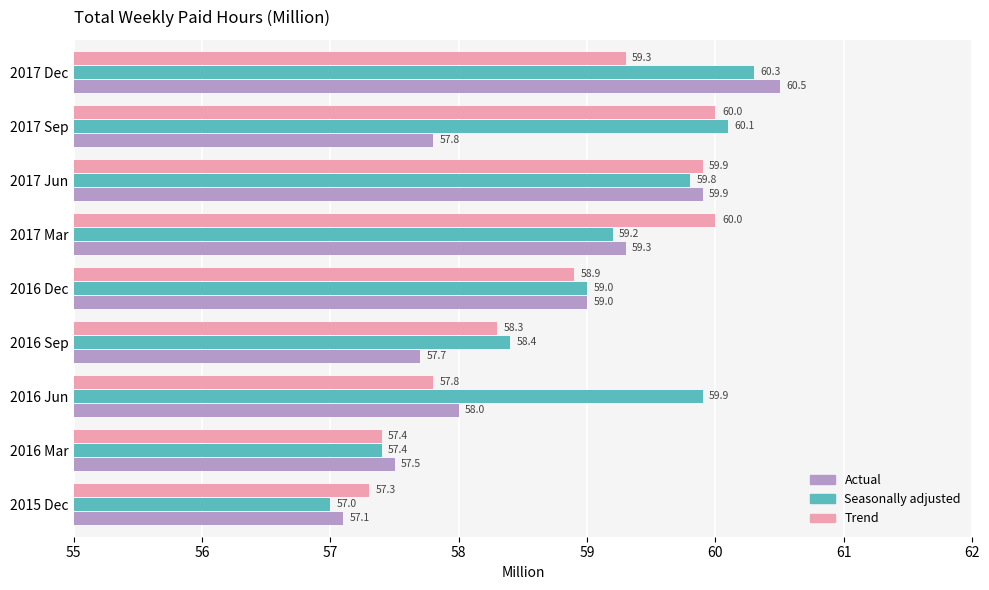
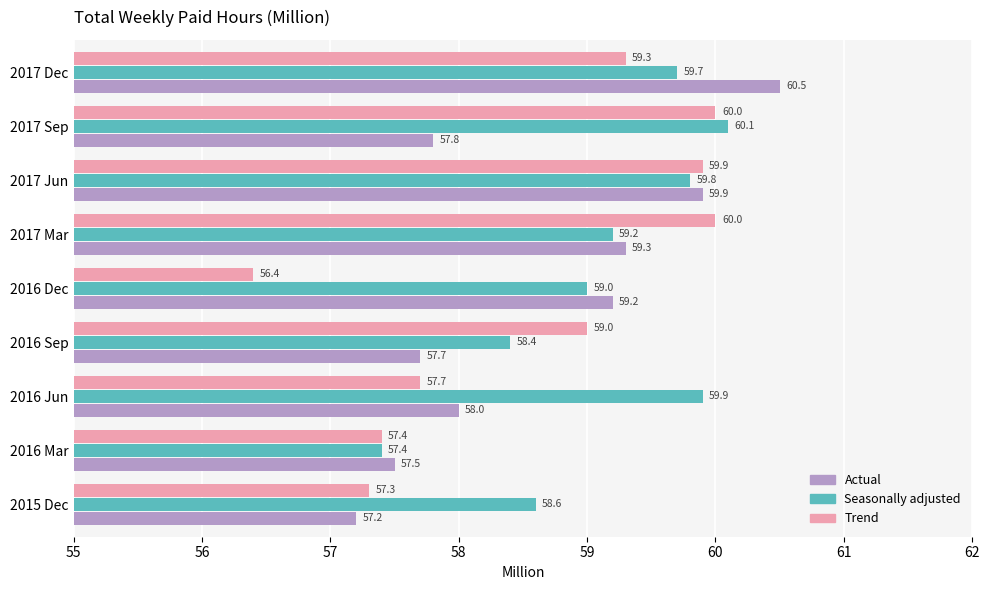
Seasonally adjusted, 2017 Dec: 60.3 -> 59.7
Trend, 2016 Dec: 58.9 -> 56.4
Actual, 2016 Dec: 59.0 -> 59.2
Trend, 2016 Sep: 58.3 -> 59.0
Trend, 2016 Jun: 57.8 -> 57.7
Seasonally adjusted, 2015 Dec: 57.0 -> 58.6
Actual, 2015 Dec: 57.1 -> 57.2
